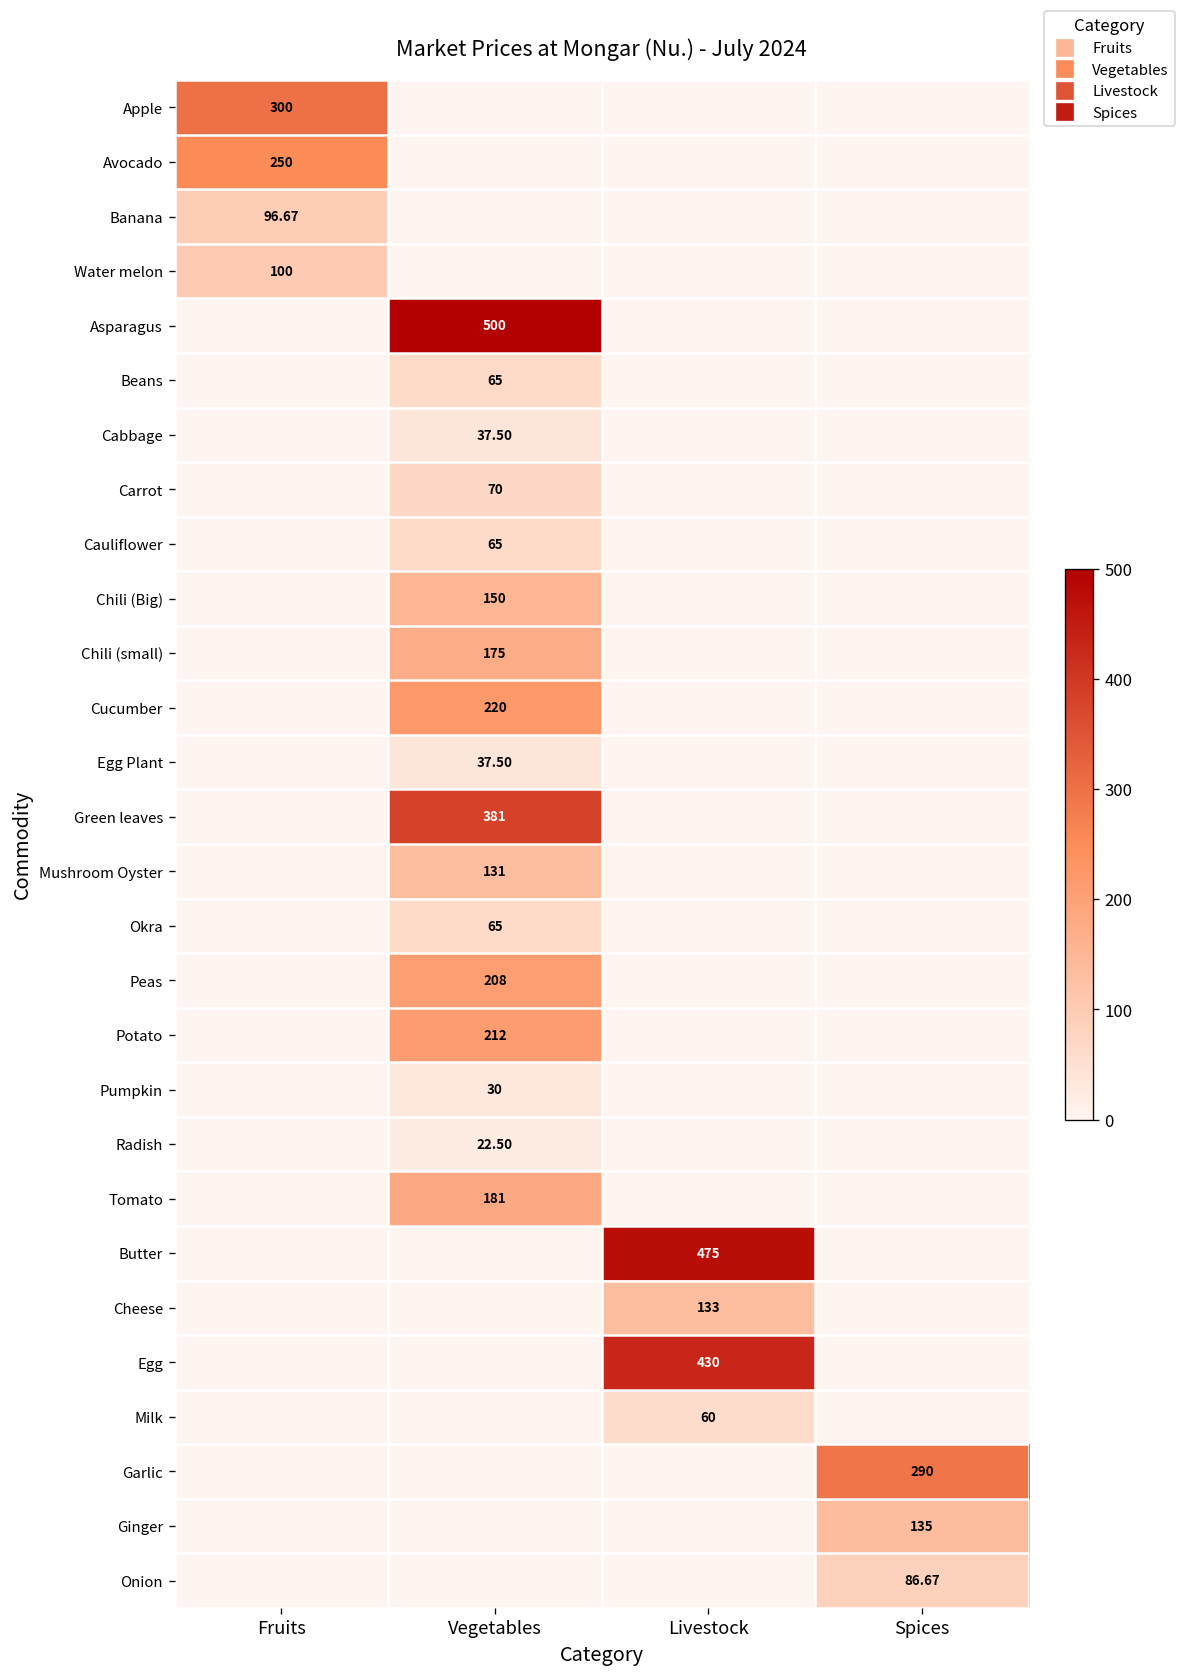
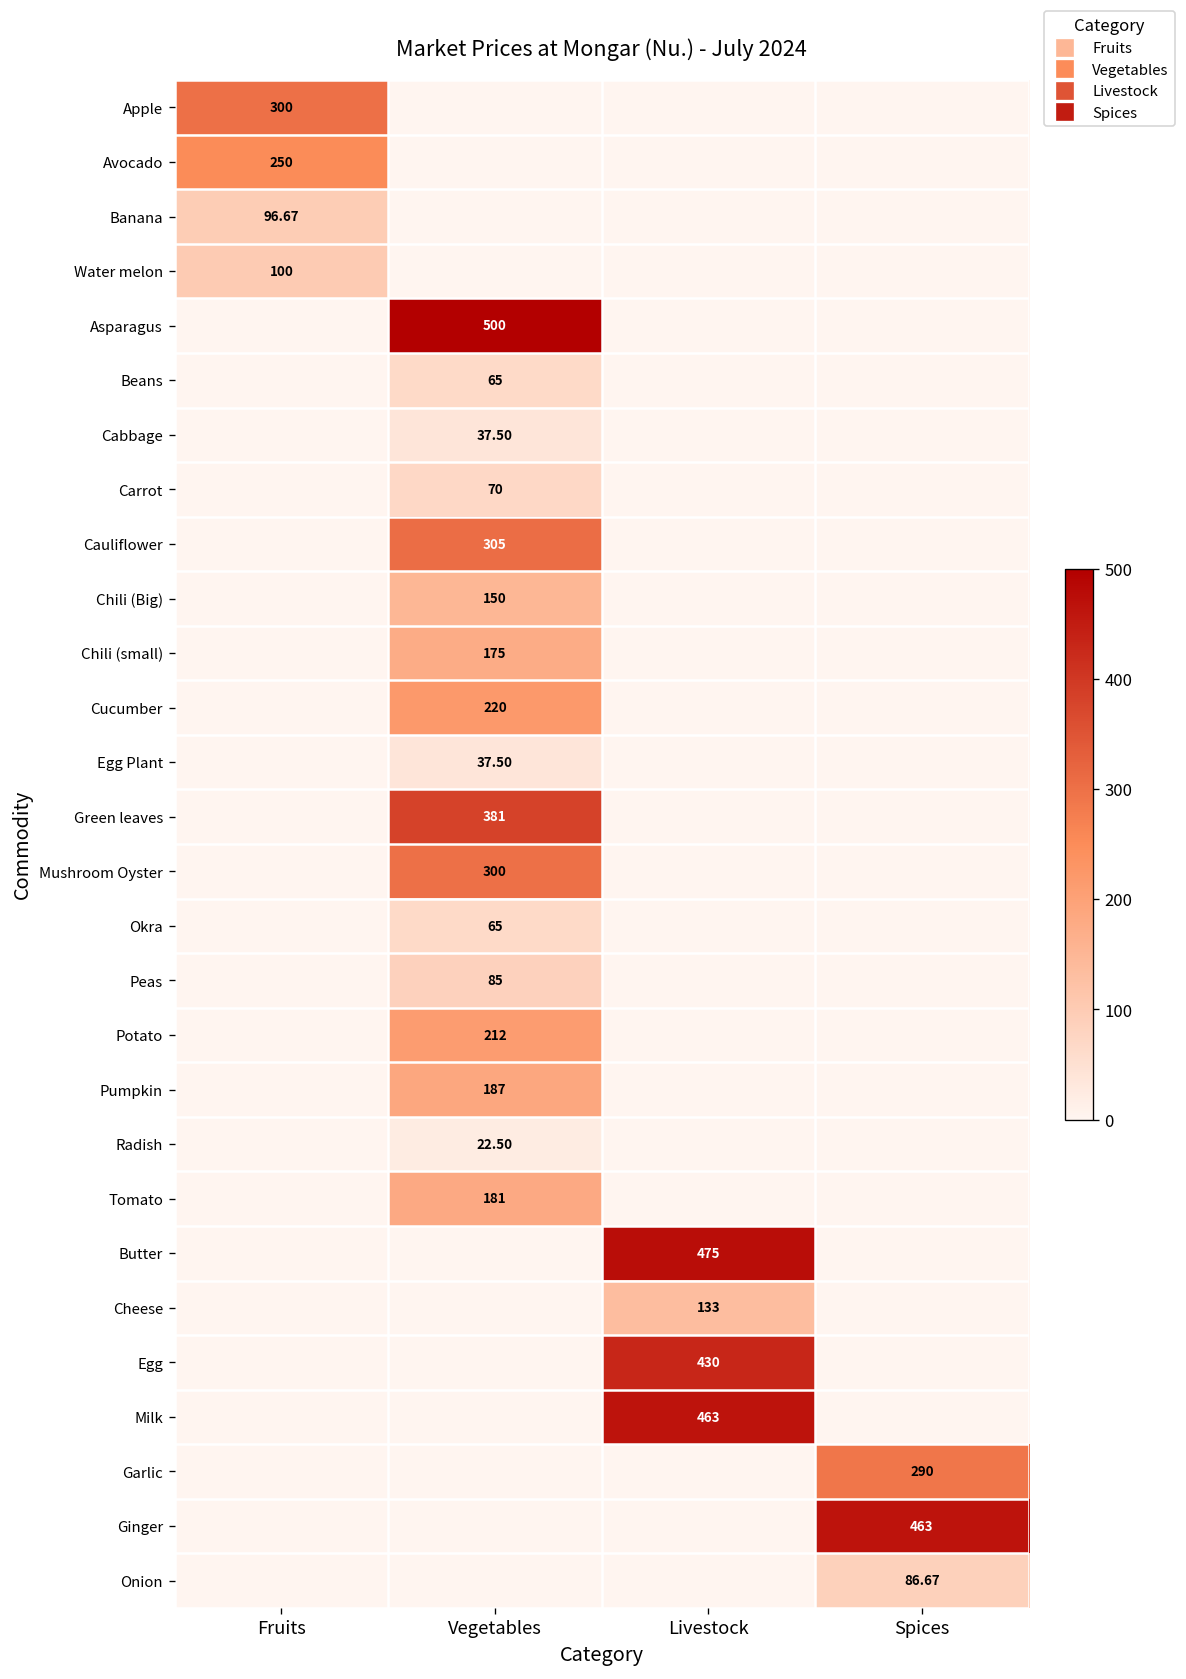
Cauliflower, Vegetables: 65 -> 305
Mushroom Oyster, Vegetables: 131 -> 300
Peas, Vegetables: 208 -> 85
Pumpkin, Vegetables: 30 -> 187
Milk, Livestock: 60 -> 463
Ginger, Spices: 135 -> 463
